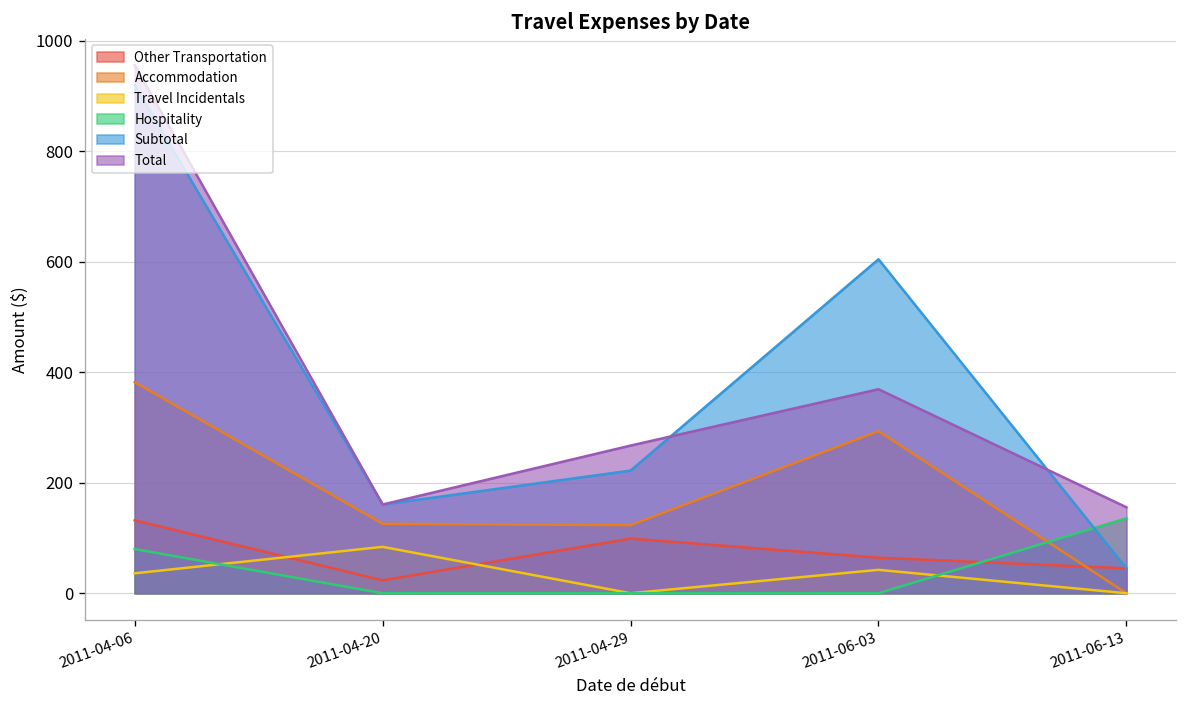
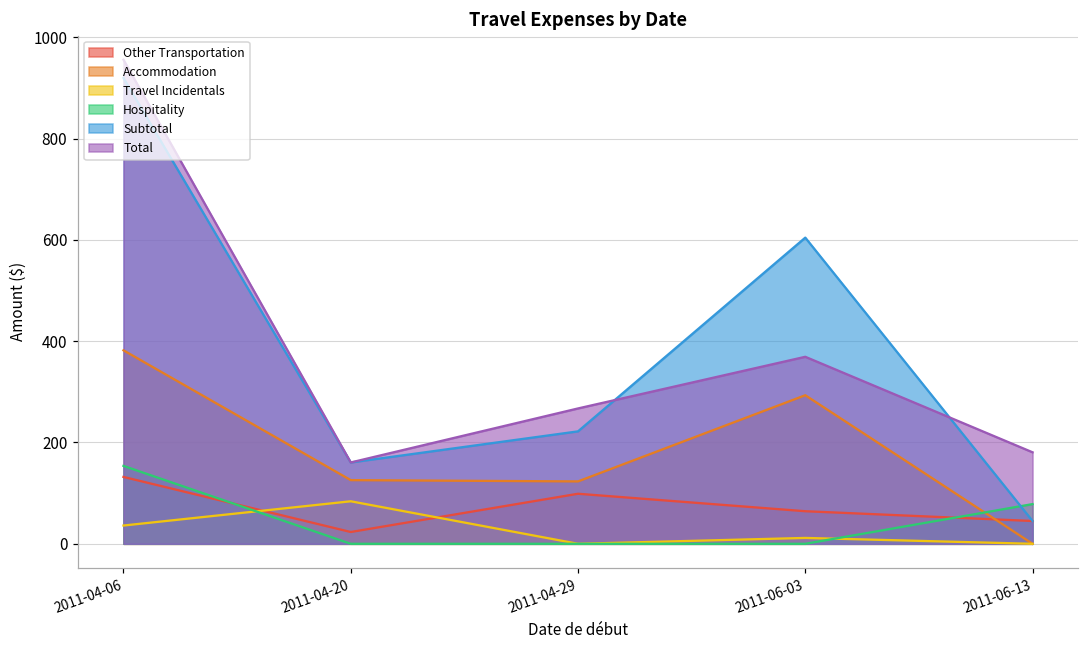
Hospitality, 2011-04-06: 80 -> 150
Travel Incidentals, 2011-06-03: 40 -> 10
Hospitality, 2011-06-13: 140 -> 80
Total, 2011-06-13: 160 -> 180
